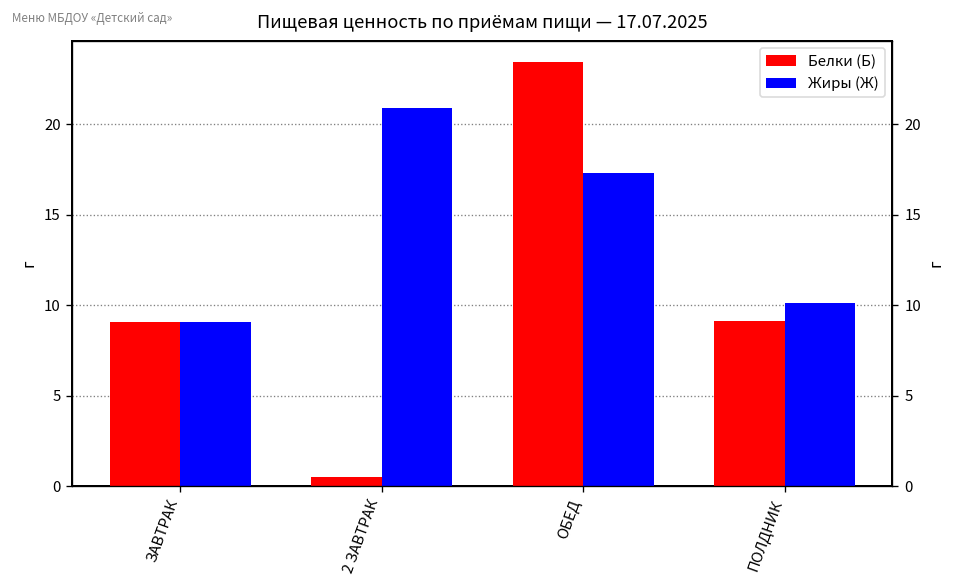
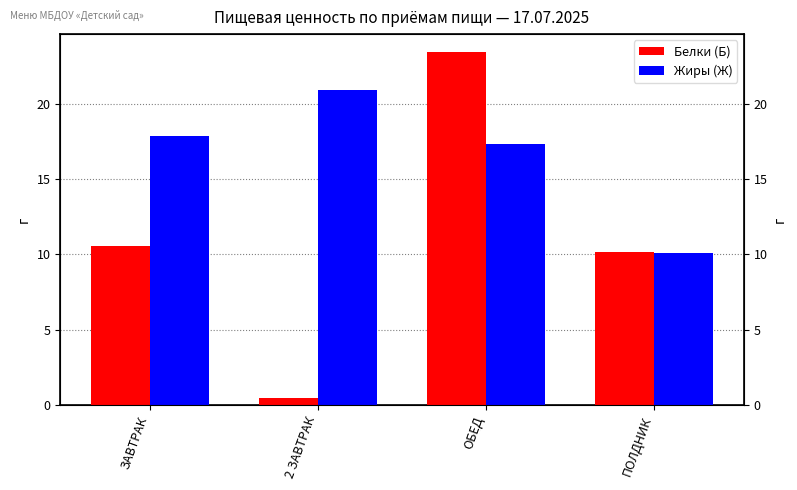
Белки (Б), ЗАВТРАК: 9.1 -> 10.6
Жиры (Ж), ЗАВТРАК: 9.1 -> 17.9
Белки (Б), ПОЛДНИК: 9.1 -> 10.2
